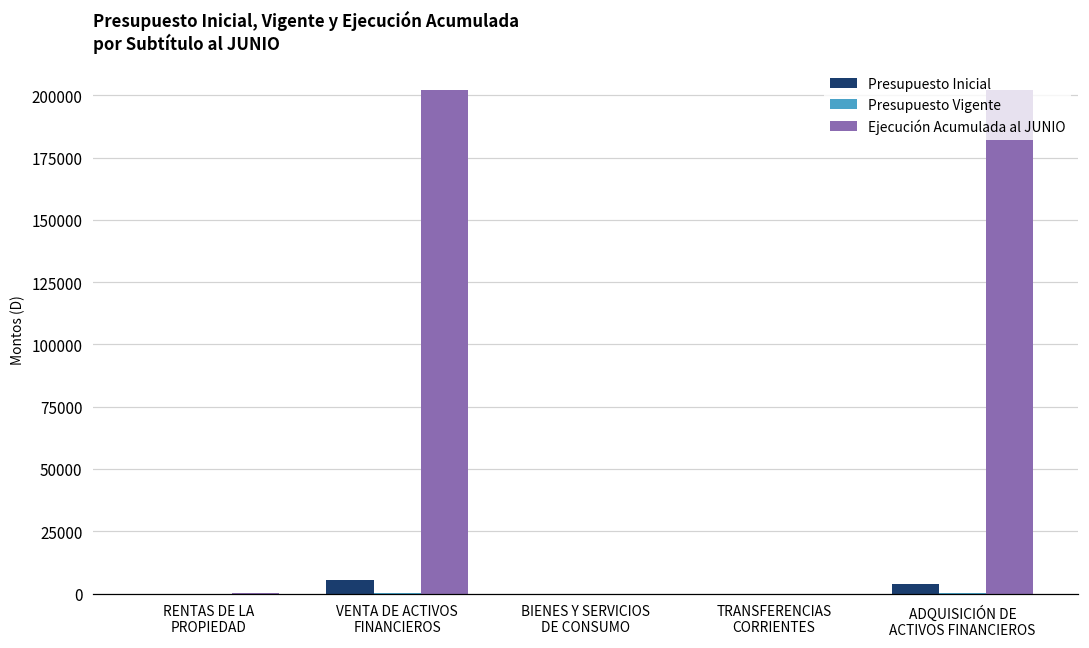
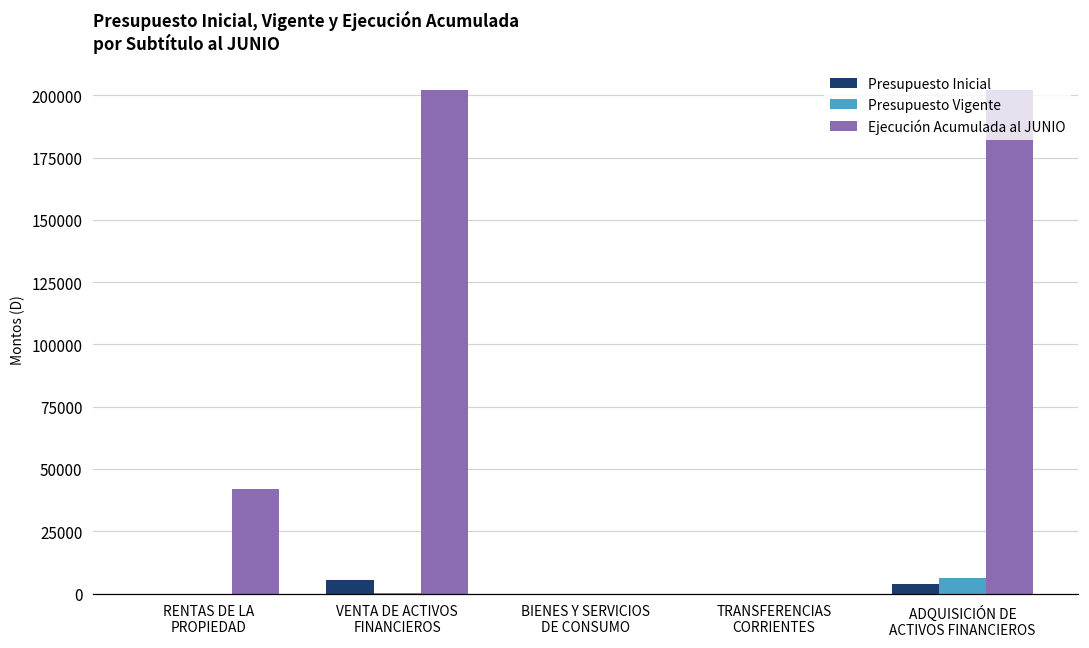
Ejecución Acumulada al JUNIO, RENTAS DE LA PROPIEDAD: 0 -> 42000
Presupuesto Vigente, ADQUISICIÓN DE ACTIVOS FINANCIEROS: 0 -> 6000
